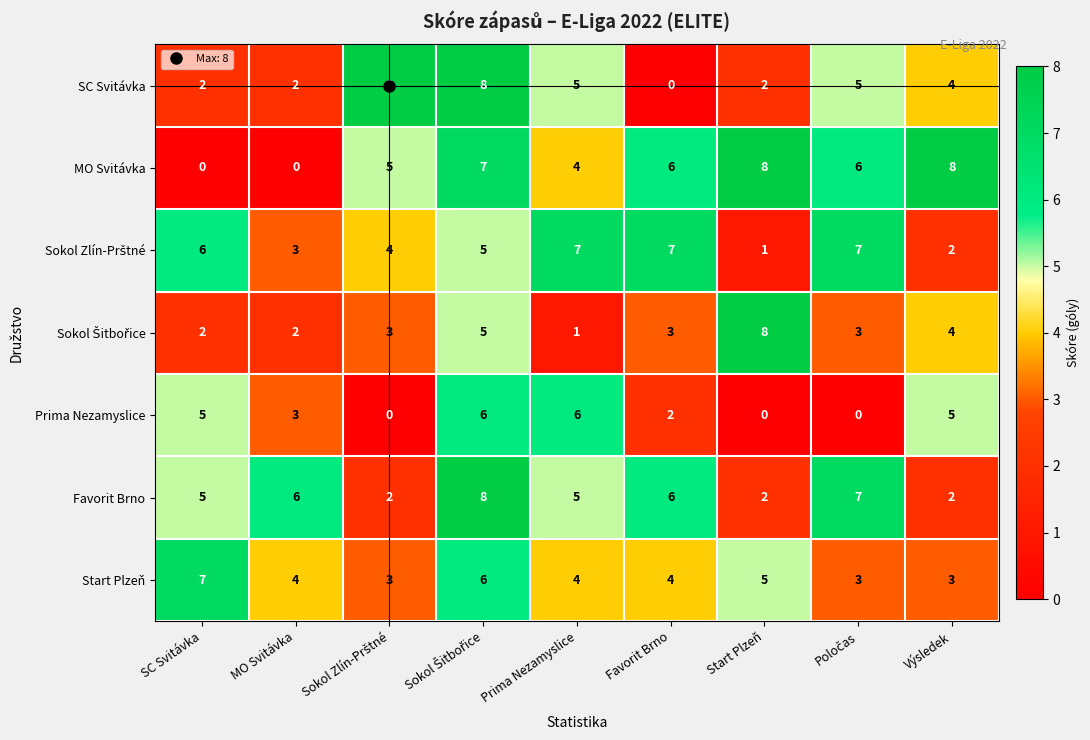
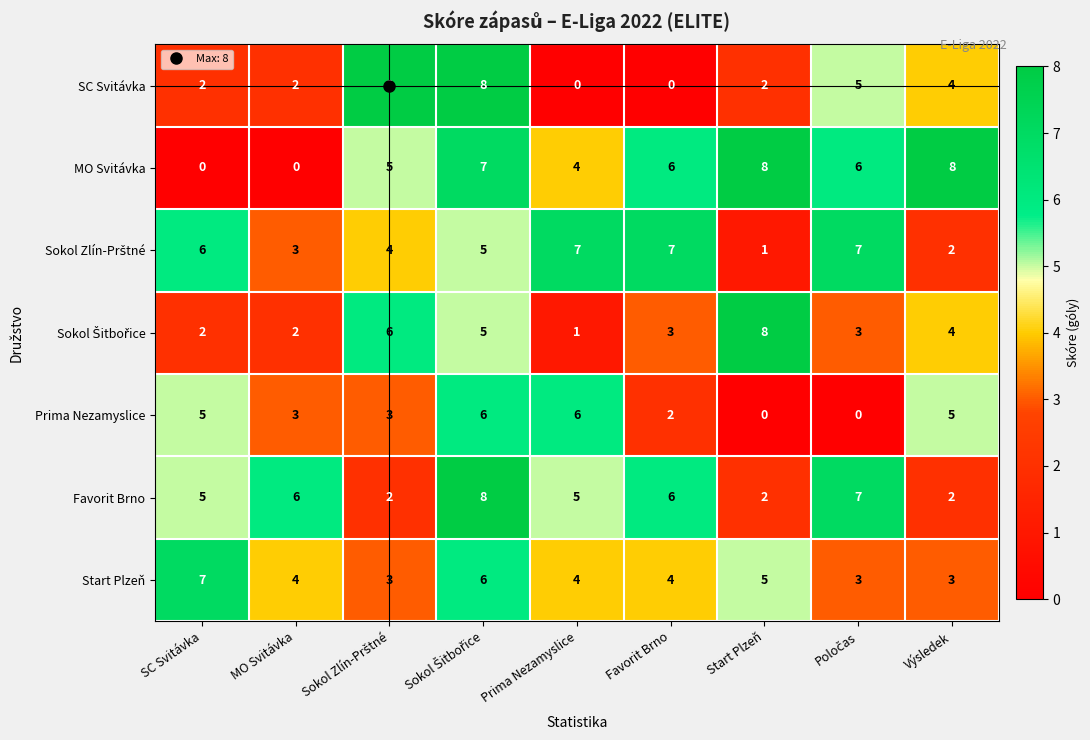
SC Svitávka, Prima Nezamyslice: 5 -> 0
Sokol Šitbořice, Sokol Zlín-Prštné: 3 -> 6
Prima Nezamyslice, Sokol Zlín-Prštné: 0 -> 3
